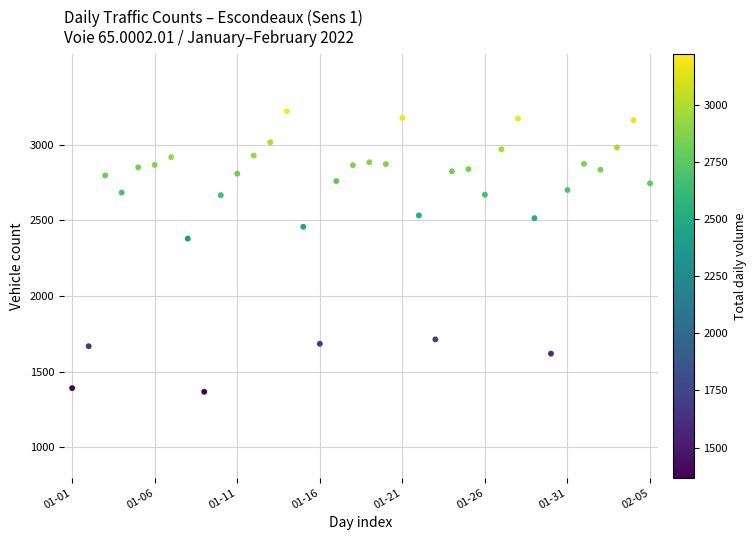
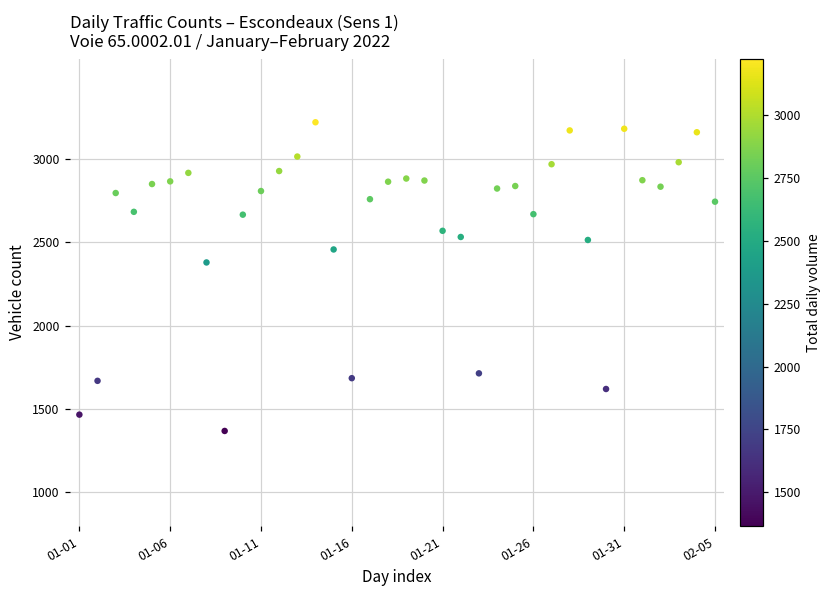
01-01: 1390 -> 1470
01-21: 3180 -> 2570
01-31: 2700 -> 3180
